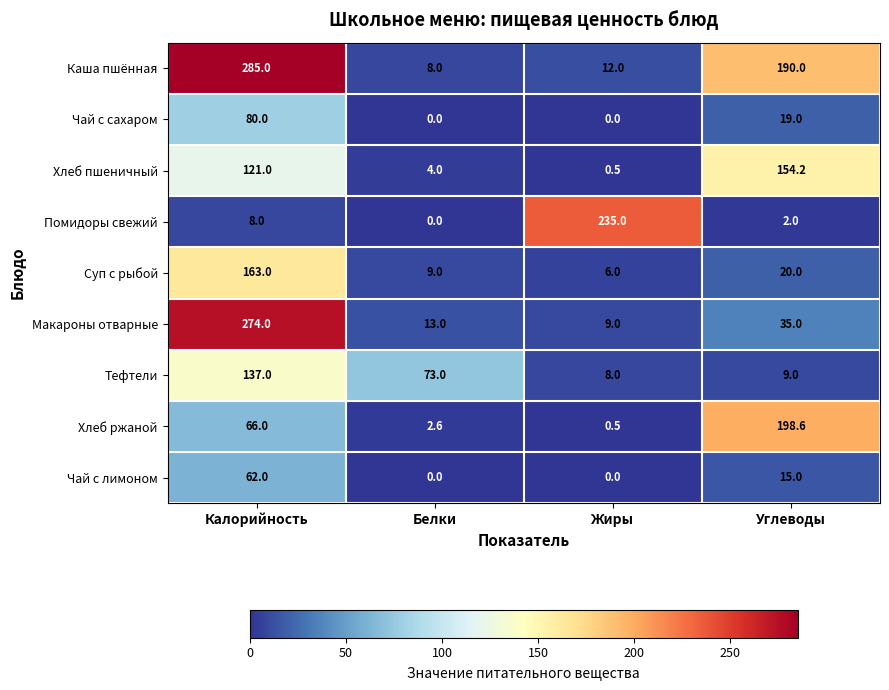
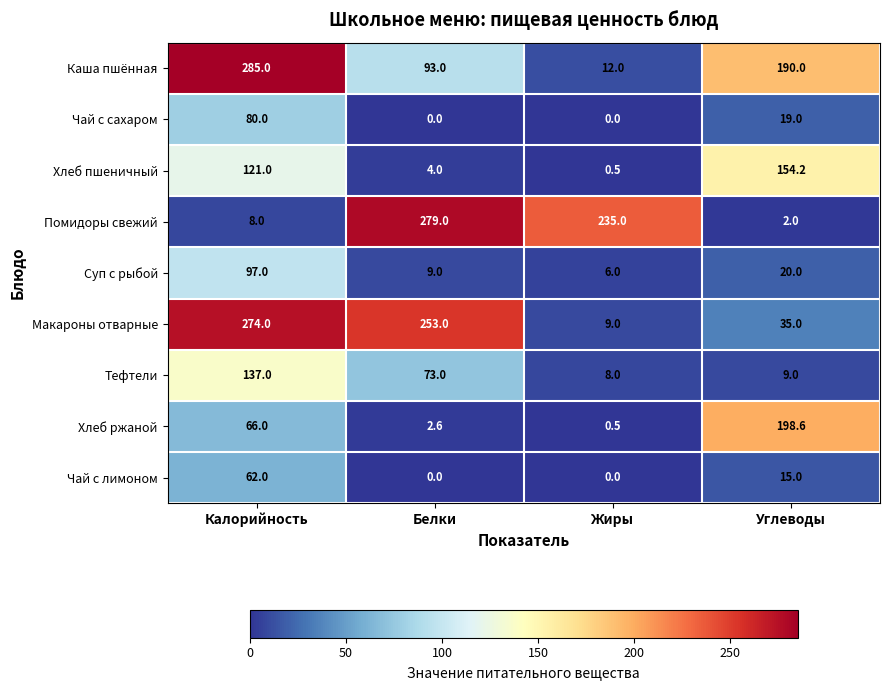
Каша пшённая, Белки: 8.0 -> 93.0
Помидоры свежий, Белки: 0.0 -> 279.0
Суп с рыбой, Калорийность: 163.0 -> 97.0
Макароны отварные, Белки: 13.0 -> 253.0
